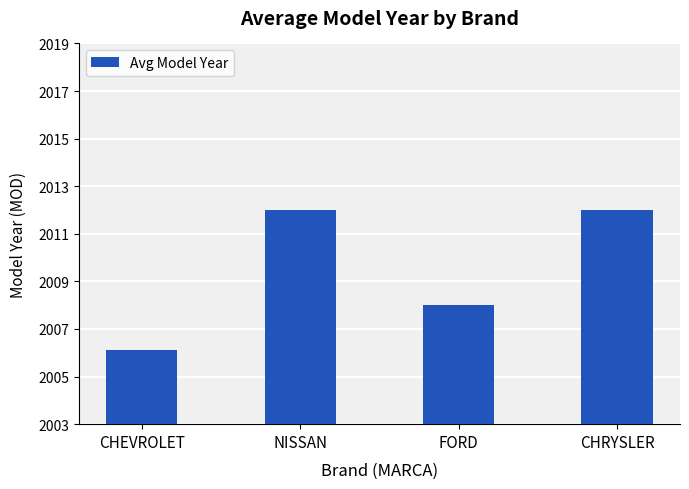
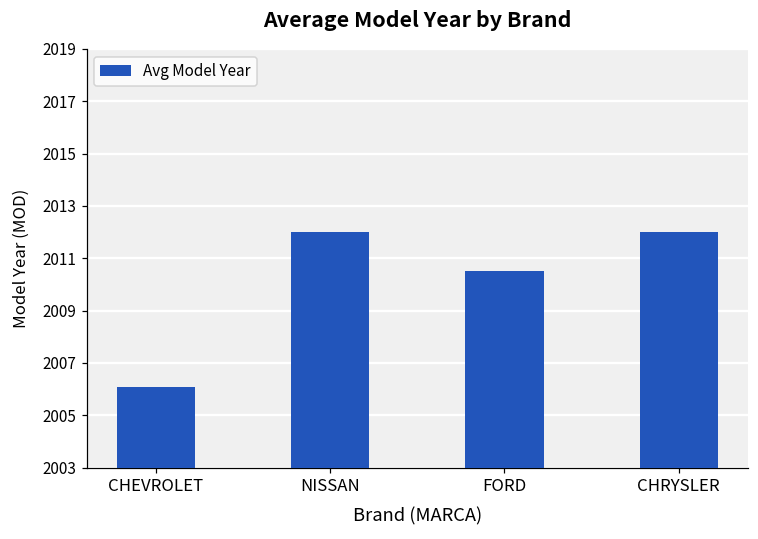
FORD: 2008.0 -> 2010.5
